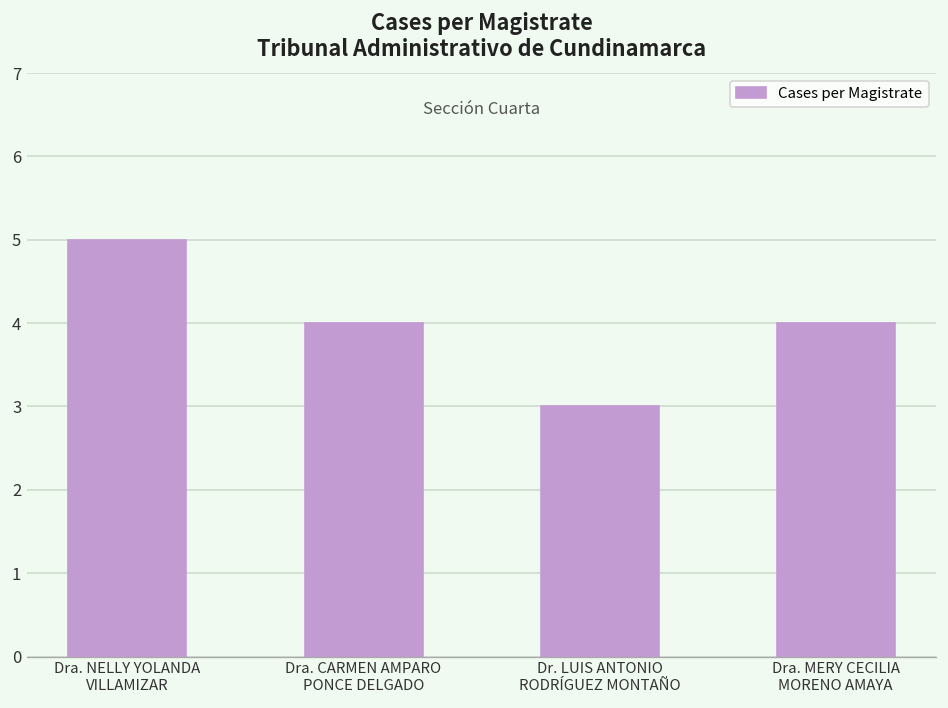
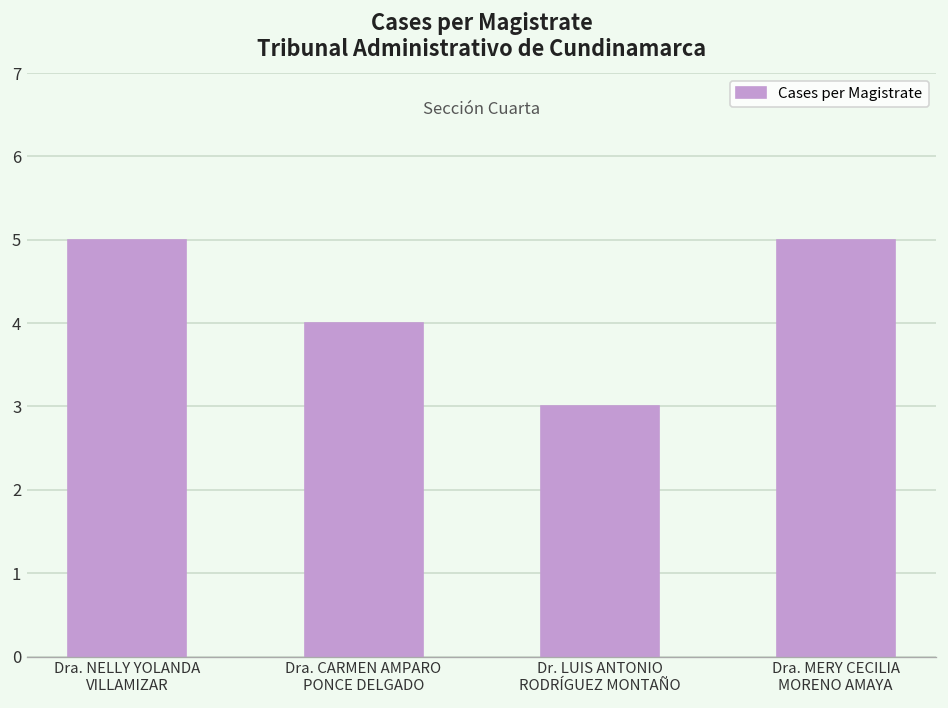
Dra. MERY CECILIA MORENO AMAYA: 4 -> 5
